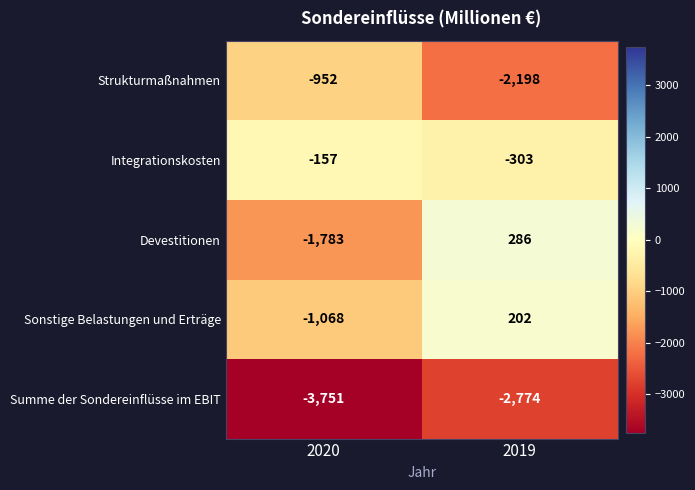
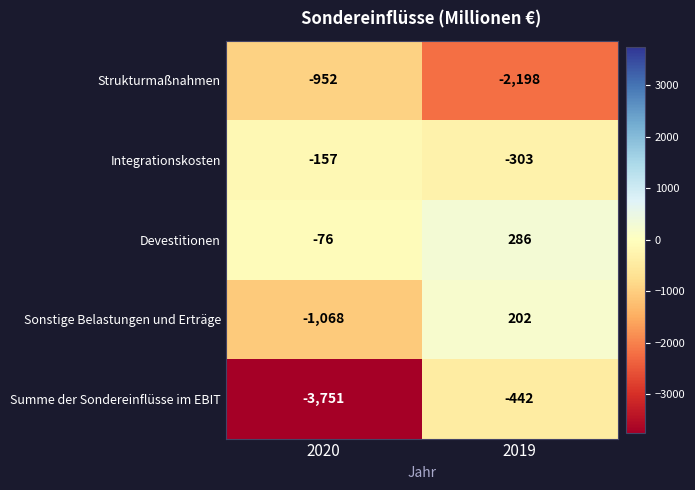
Devestitionen, 2020: -1,783 -> -76
Summe der Sondereinflüsse im EBIT, 2019: -2,774 -> -442
